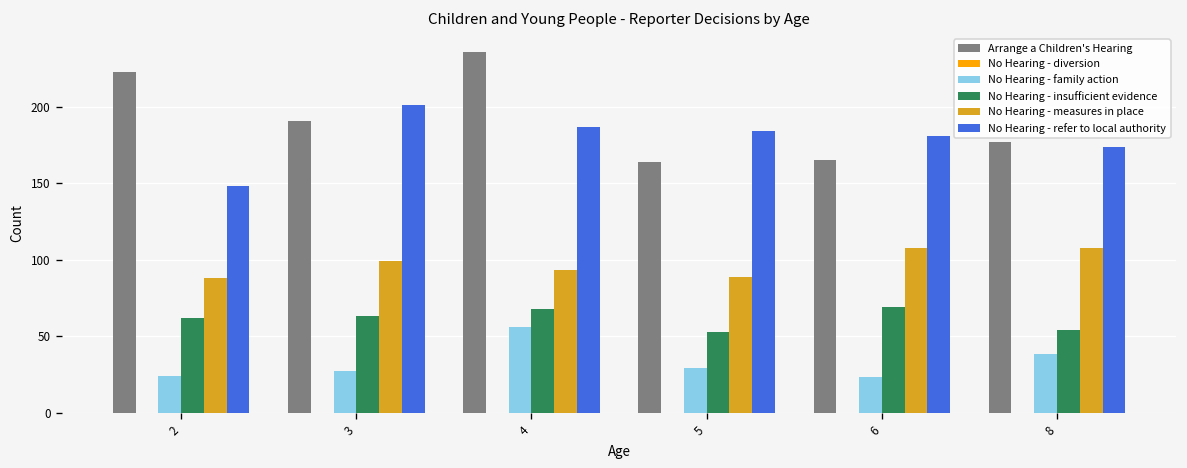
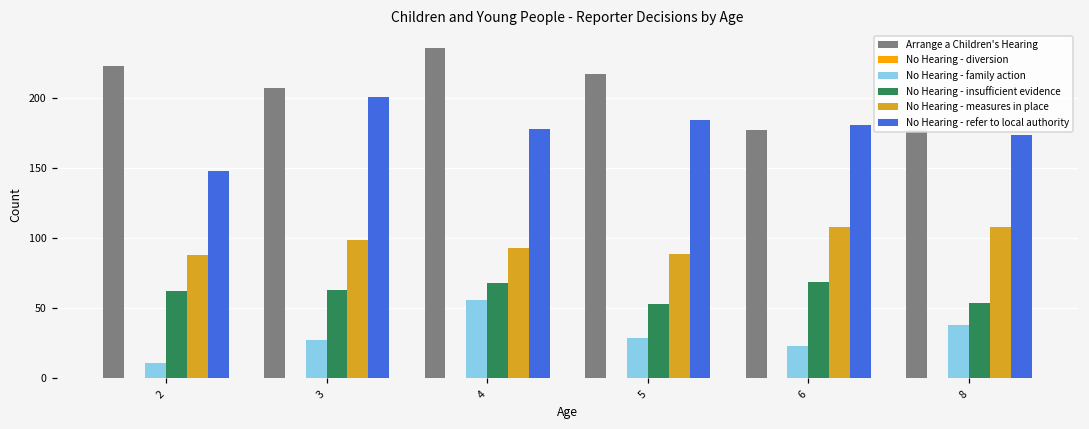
No Hearing - family action, 2: 24 -> 11
Arrange a Children's Hearing, 3: 191 -> 207
No Hearing - refer to local authority, 4: 187 -> 178
Arrange a Children's Hearing, 5: 164 -> 217
Arrange a Children's Hearing, 6: 165 -> 177
